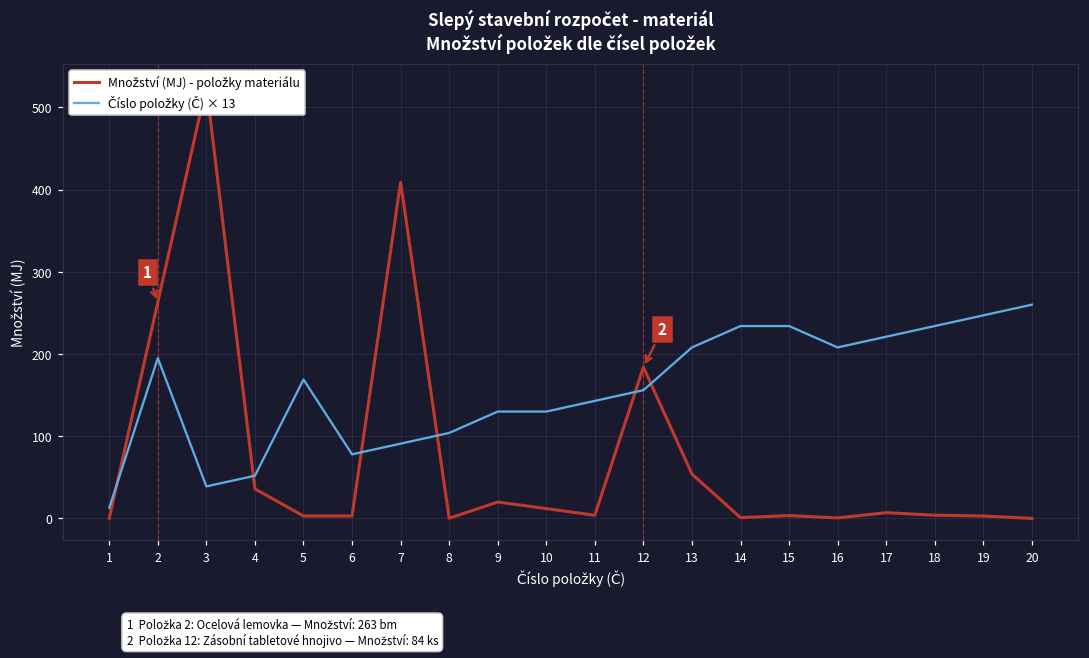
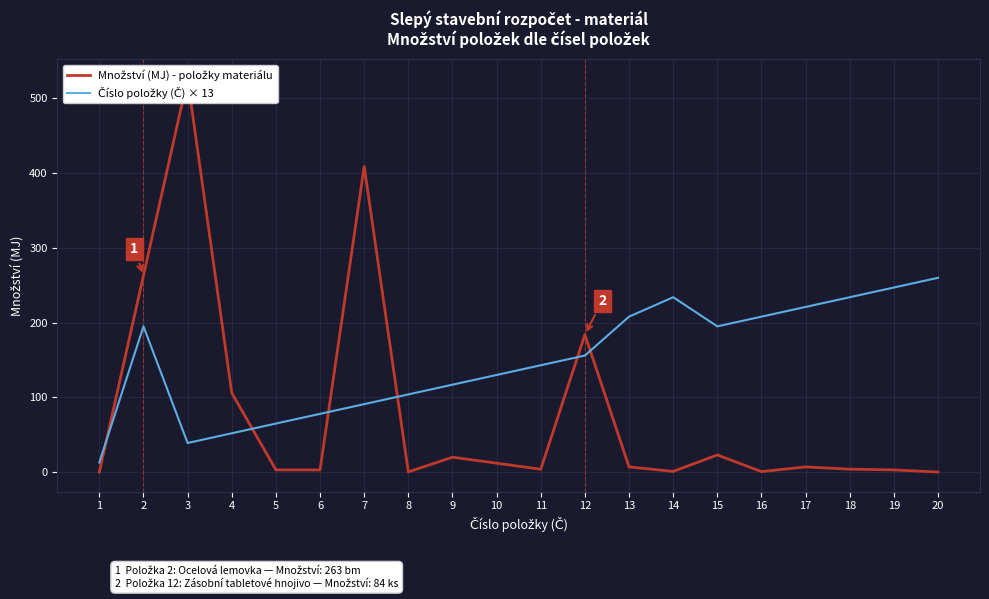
Množství (MJ) - položky materiálu, 4: 40 -> 110
Číslo položky (Č) × 13, 5: 170 -> 70
Číslo položky (Č) × 13, 9: 130 -> 120
Množství (MJ) - položky materiálu, 13: 50 -> 10
Množství (MJ) - položky materiálu, 15: 0 -> 20
Číslo položky (Č) × 13, 15: 230 -> 200
